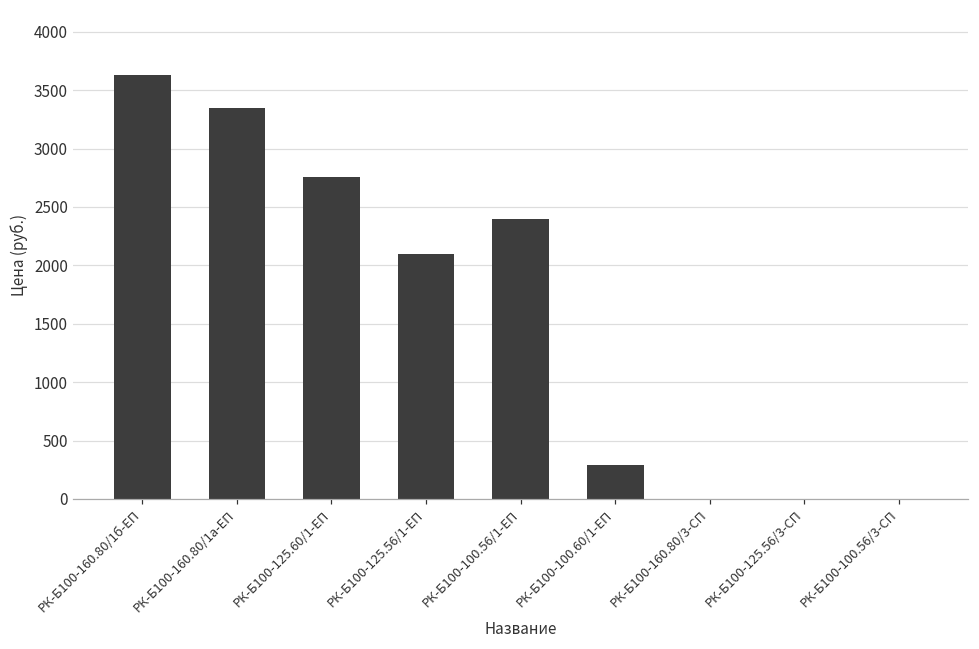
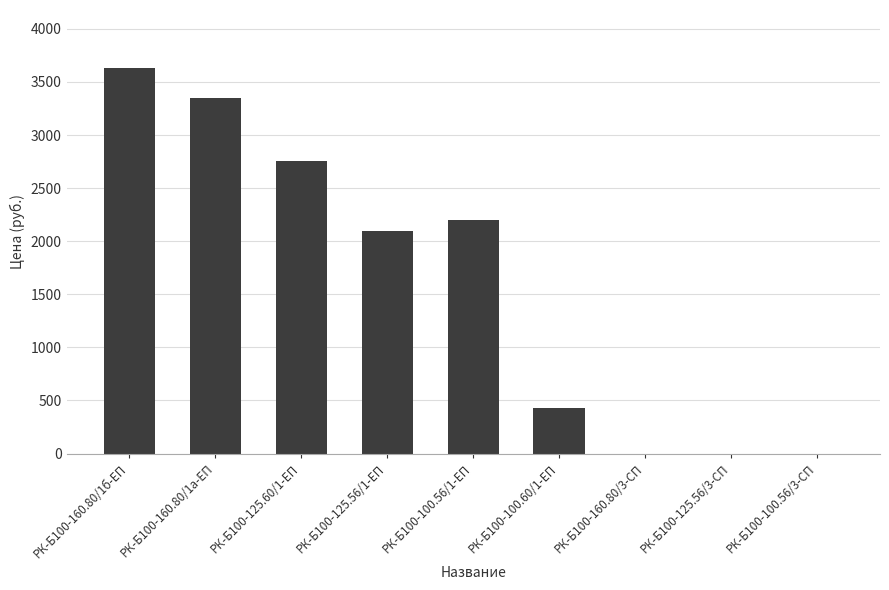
РК-Б100-100.56/1-ЕП: 2390 -> 2200
РК-Б100-100.60/1-ЕП: 290 -> 430
